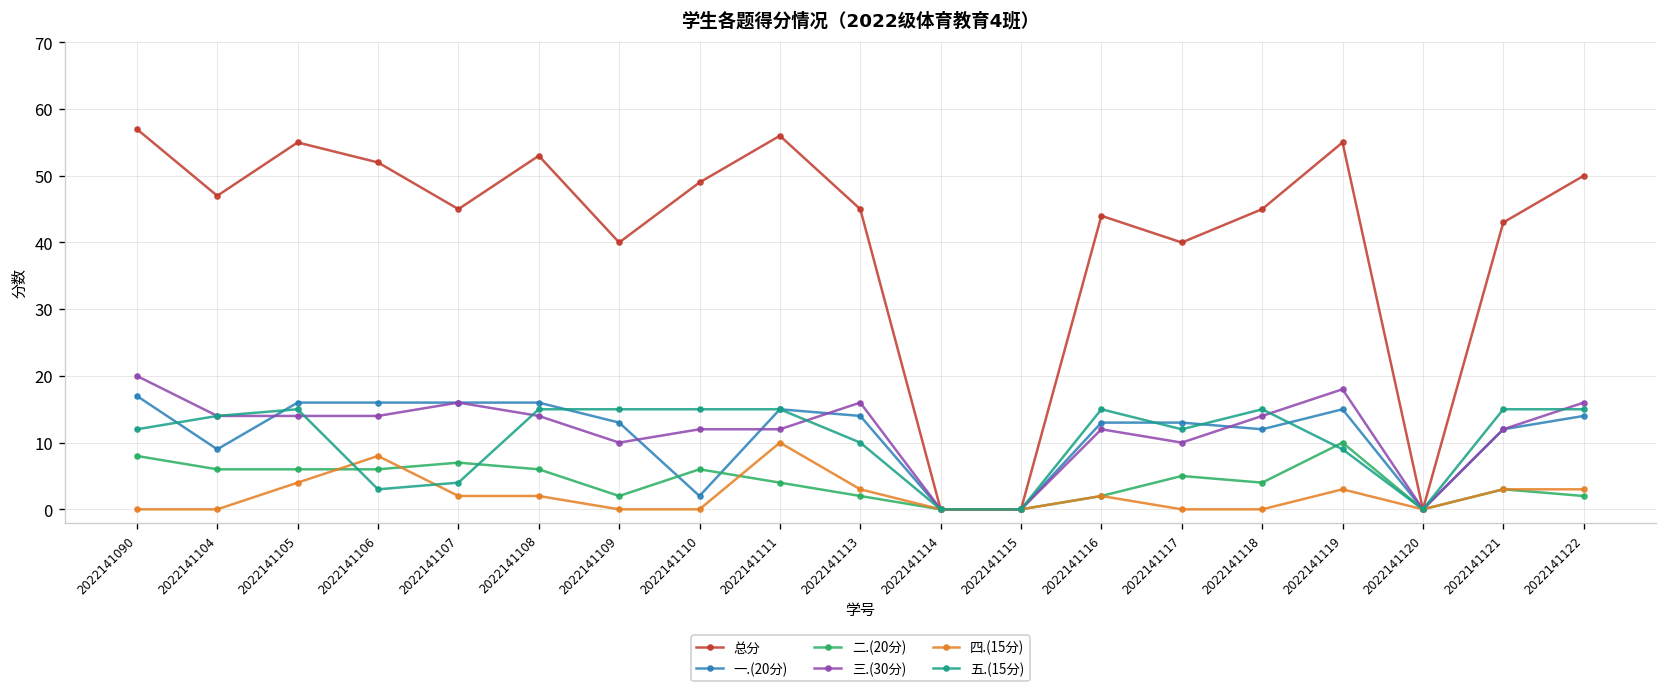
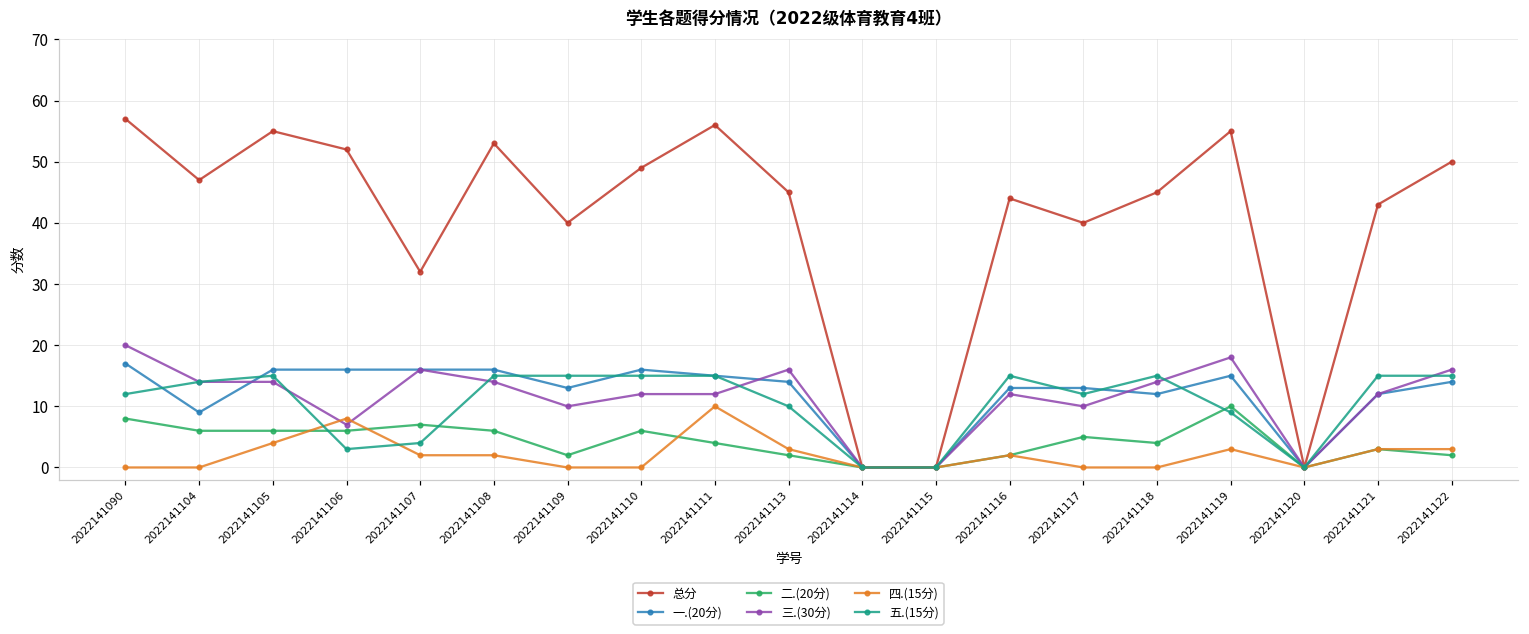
三.(30分), 2022141106: 14 -> 7
总分, 2022141107: 45 -> 32
一.(20分), 2022141110: 2 -> 16
